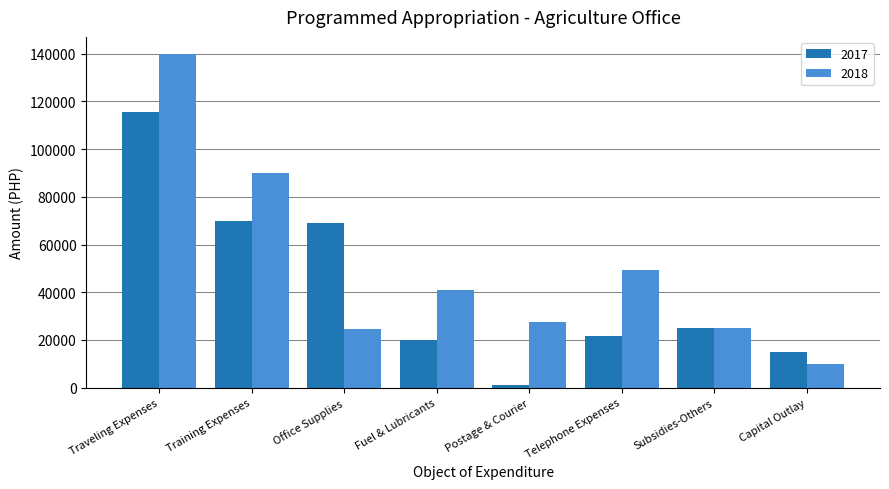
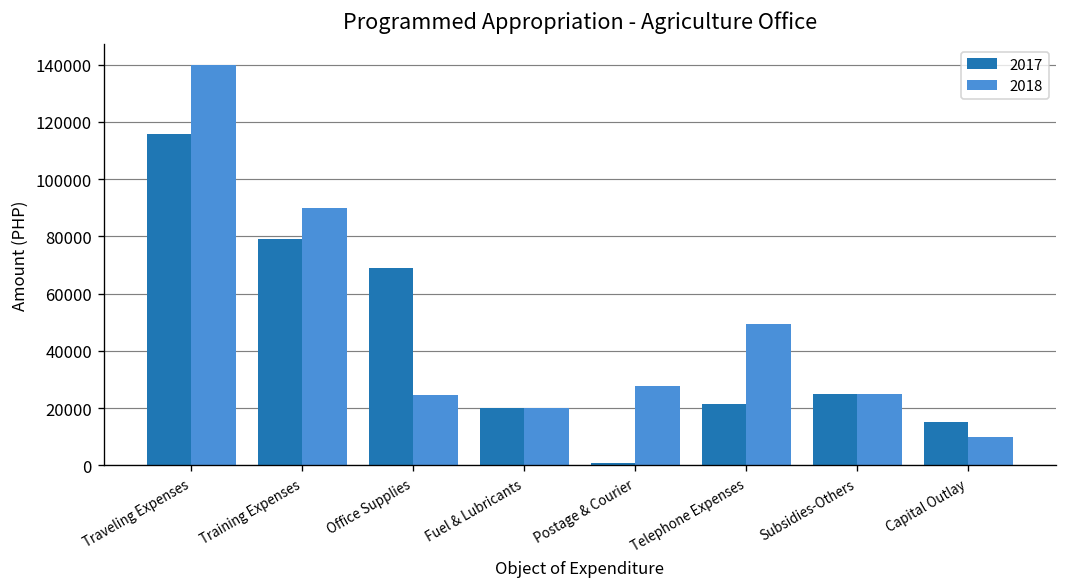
2017, Training Expenses: 70000 -> 79000
2018, Fuel & Lubricants: 41000 -> 20000
